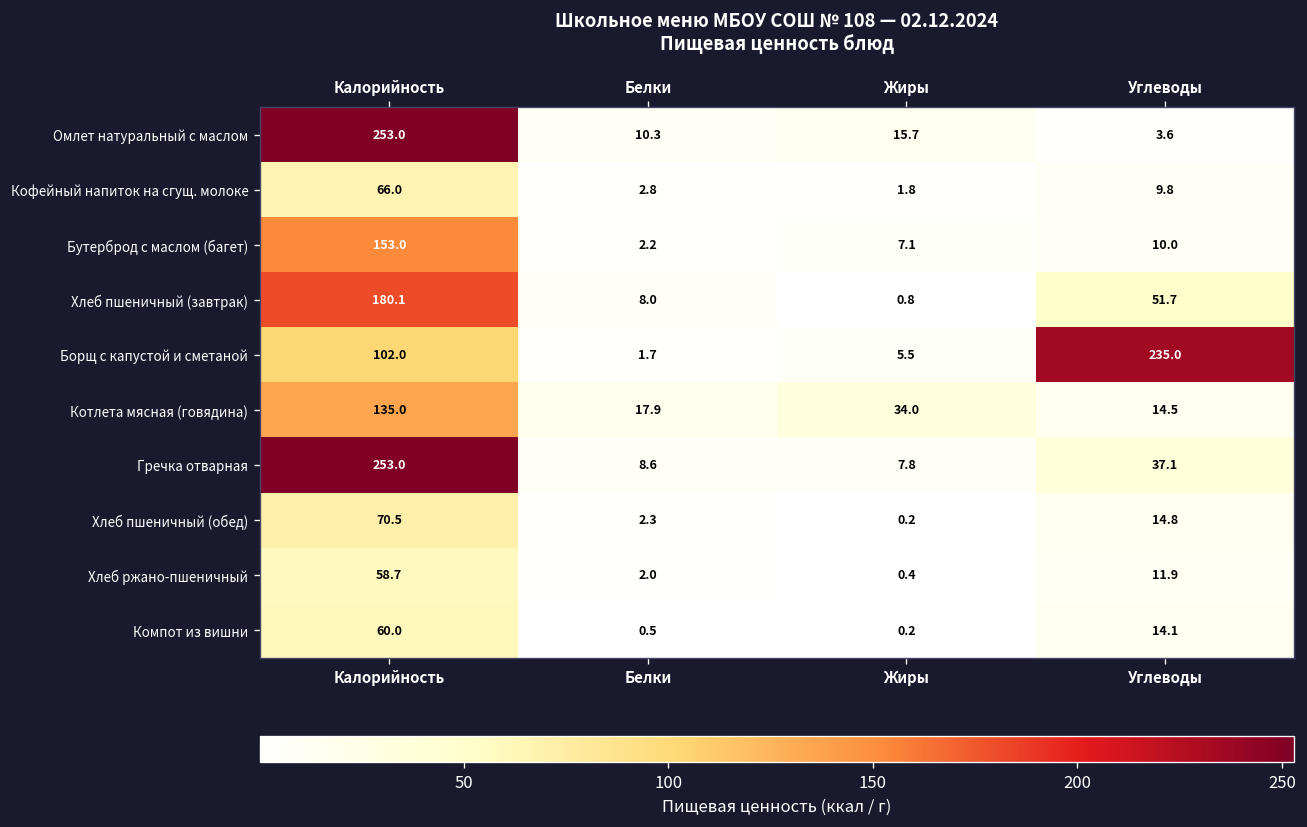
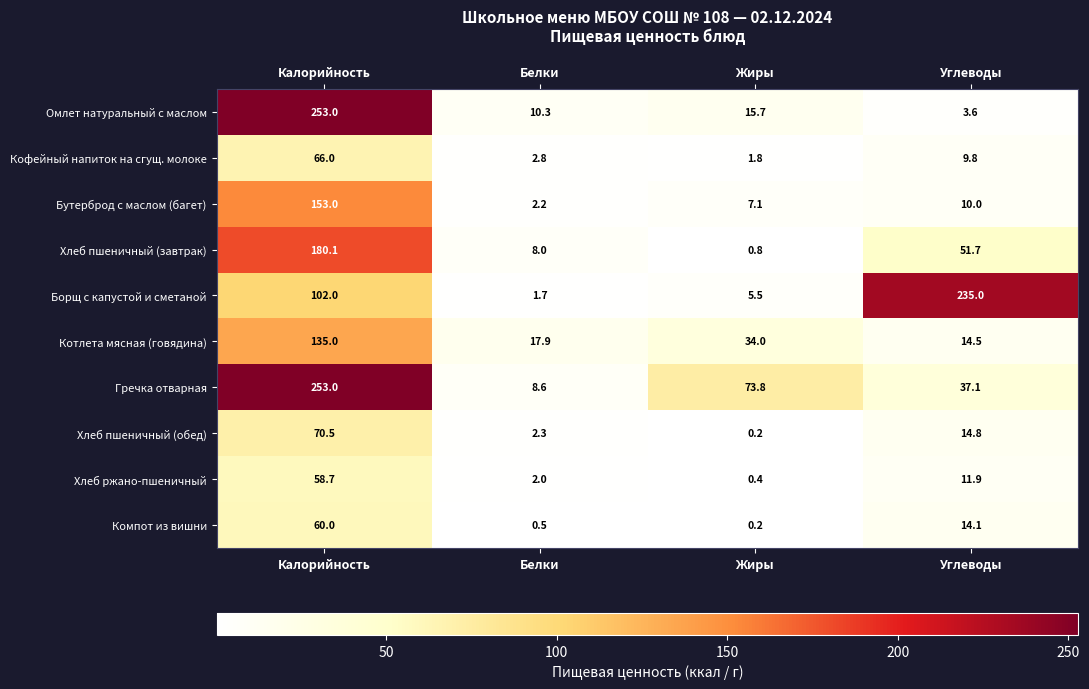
Гречка отварная, Жиры: 7.8 -> 73.8
